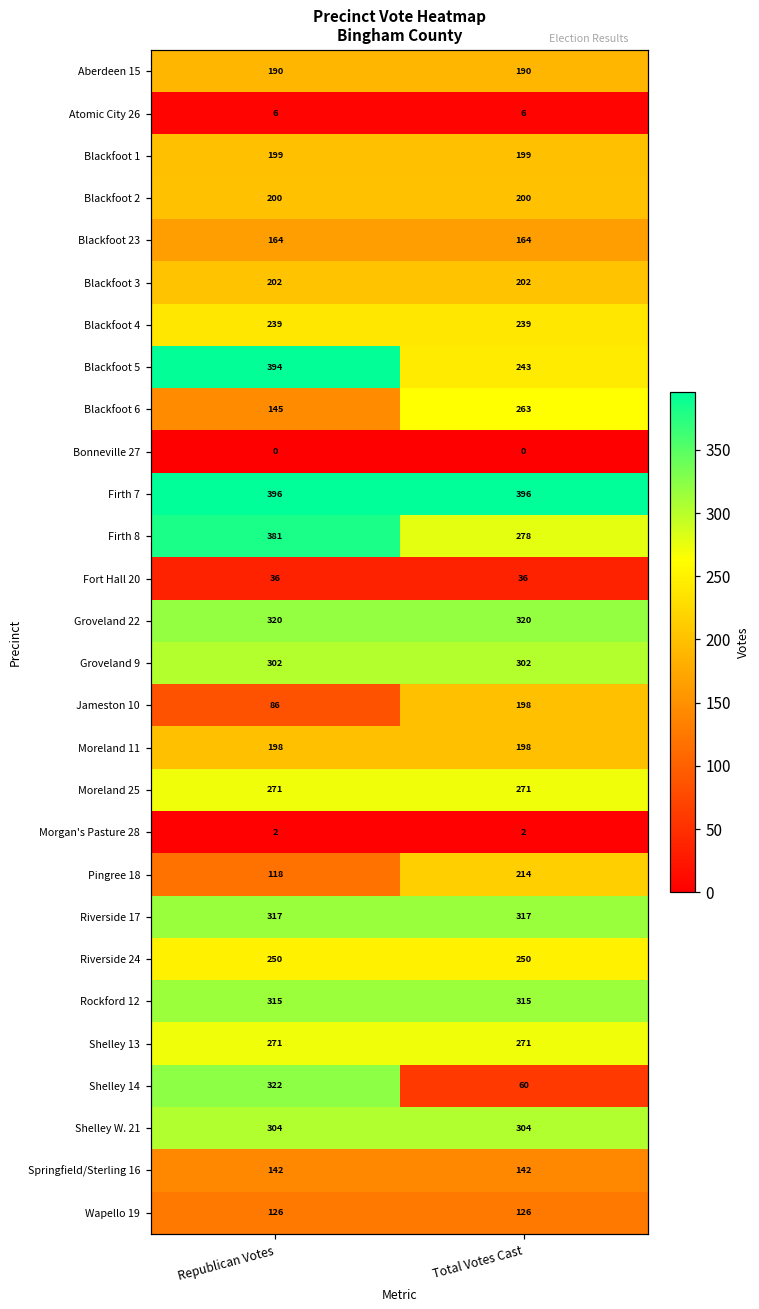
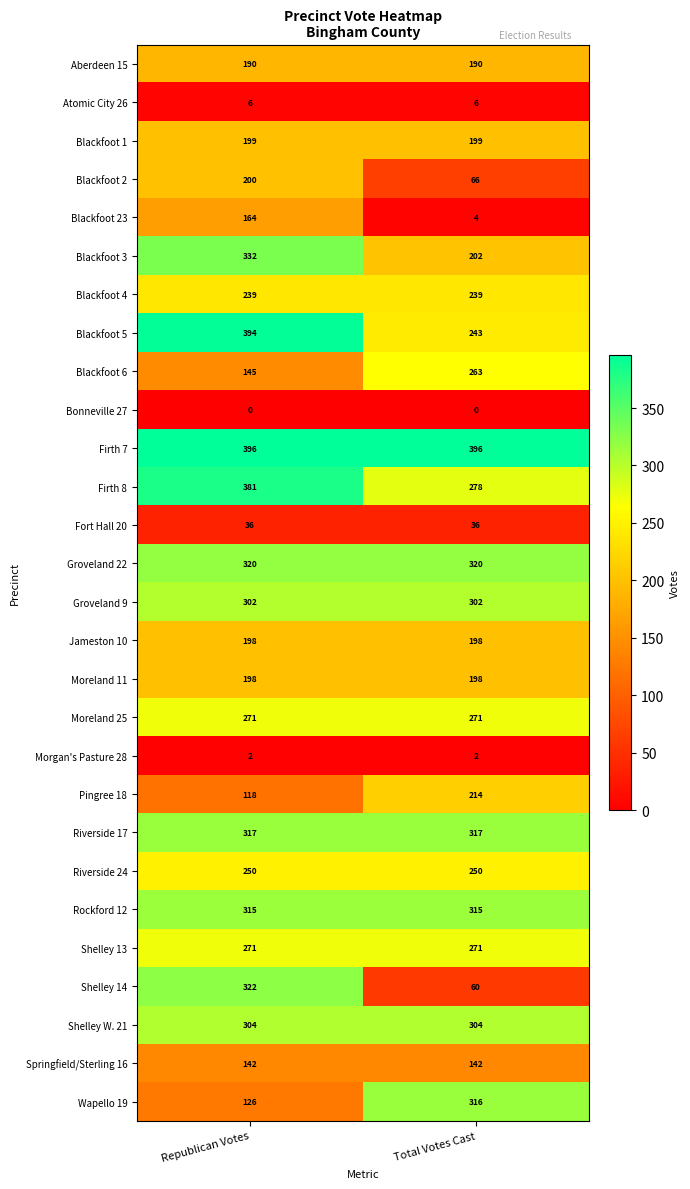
Blackfoot 2, Total Votes Cast: 200 -> 66
Blackfoot 23, Total Votes Cast: 164 -> 4
Blackfoot 3, Republican Votes: 202 -> 332
Jameston 10, Republican Votes: 86 -> 198
Wapello 19, Total Votes Cast: 126 -> 316
